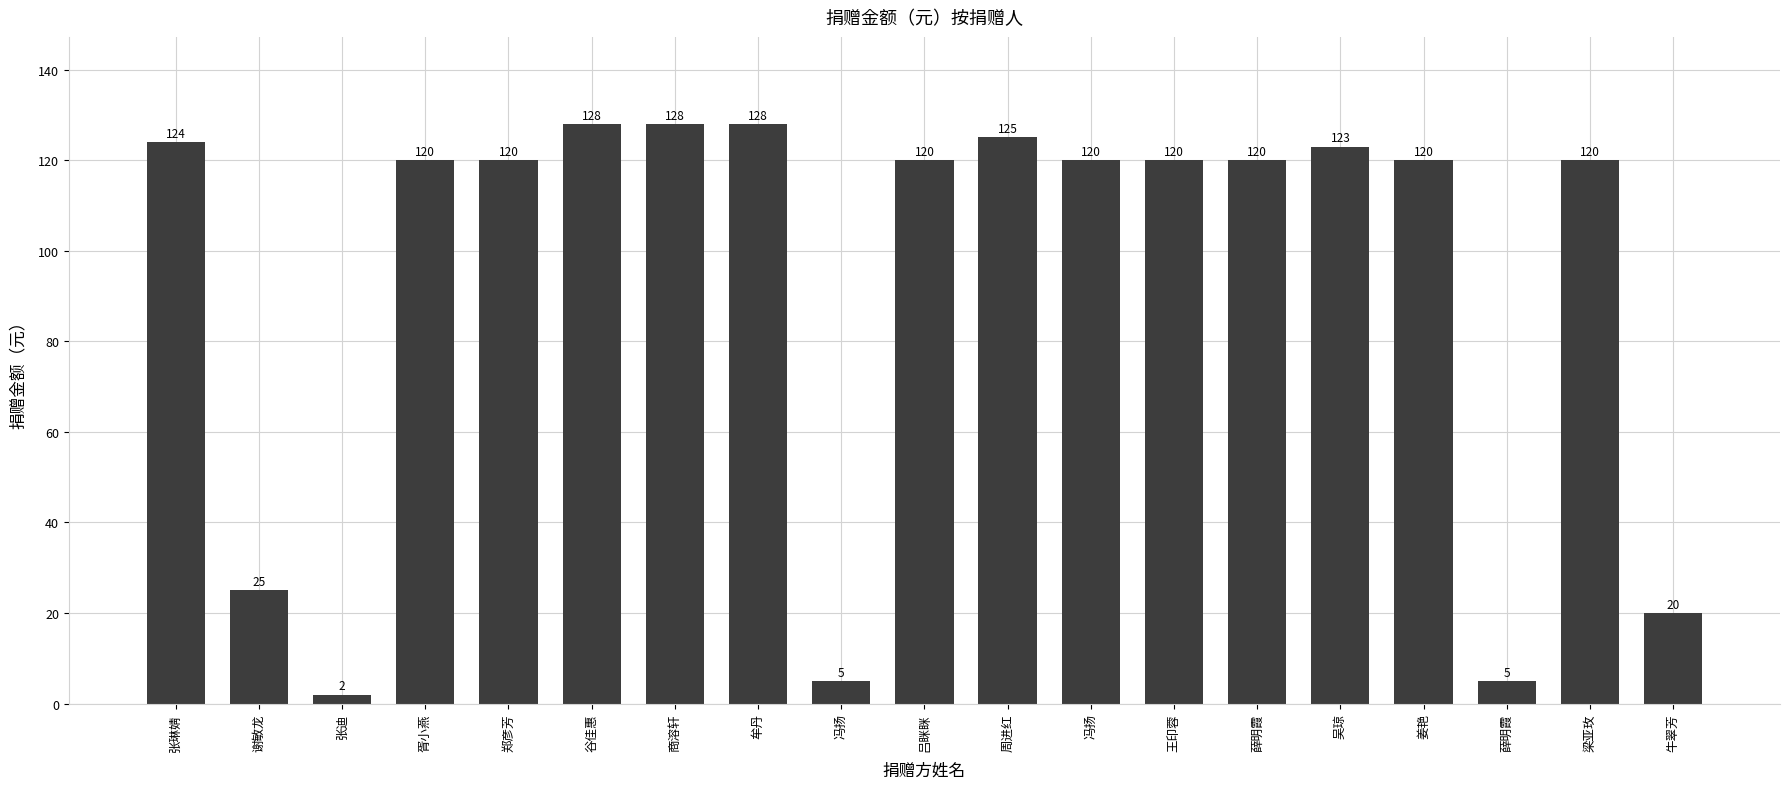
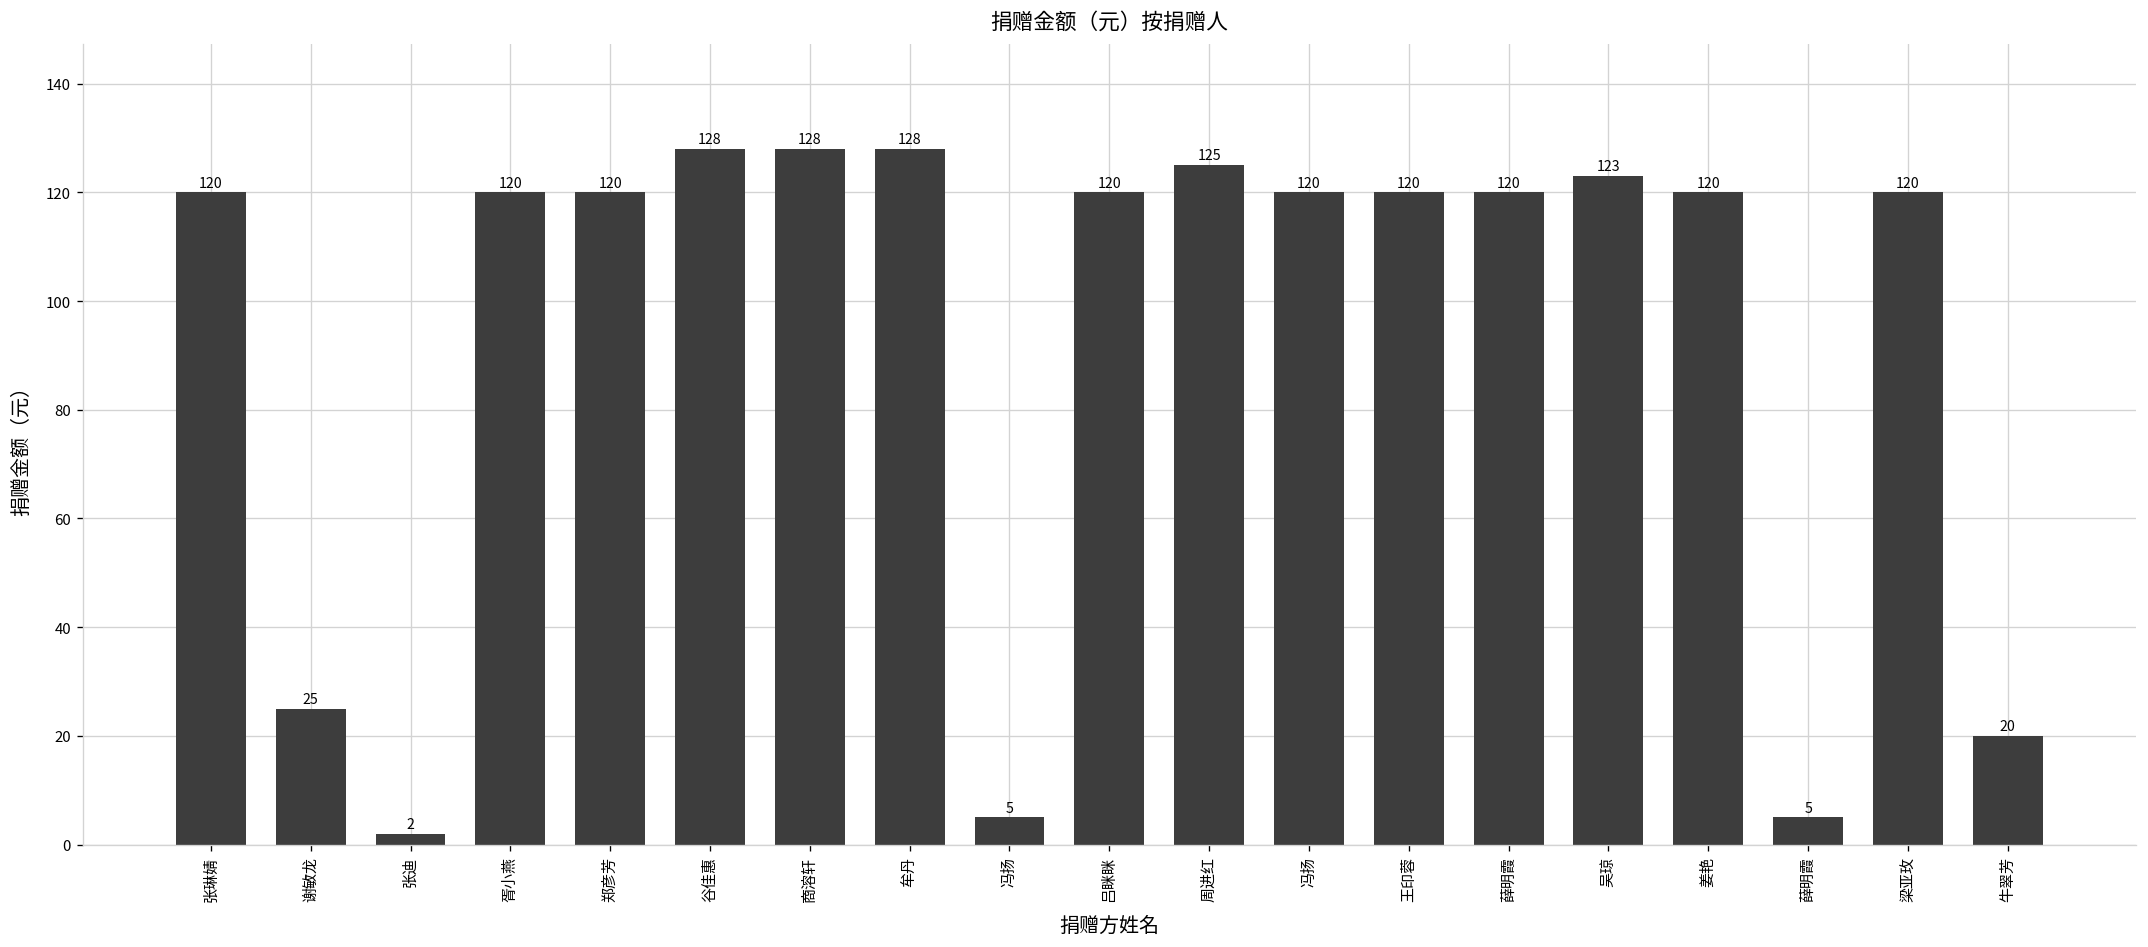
张琳婧: 124 -> 120
